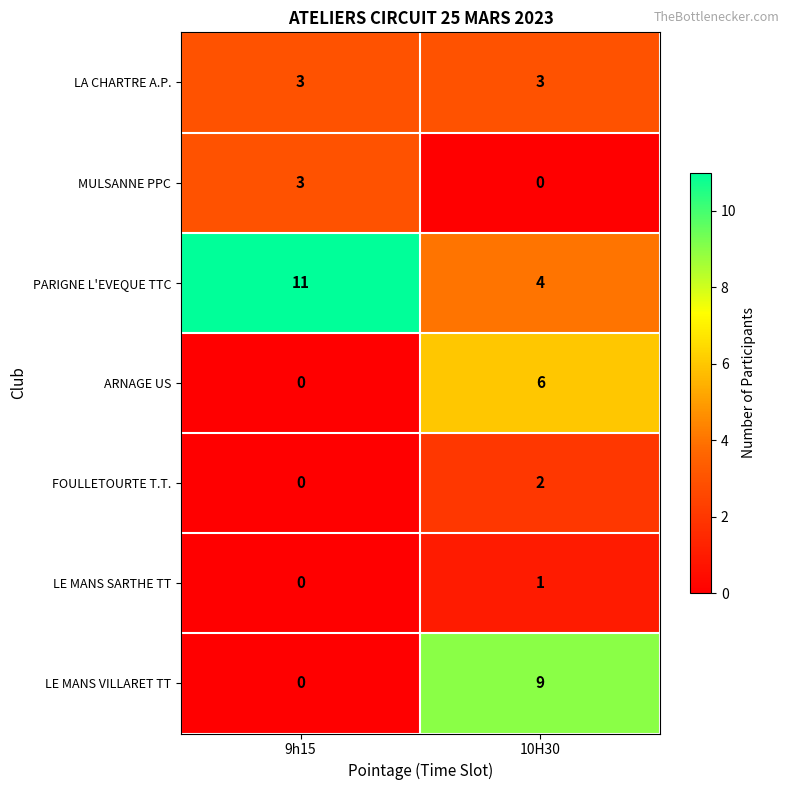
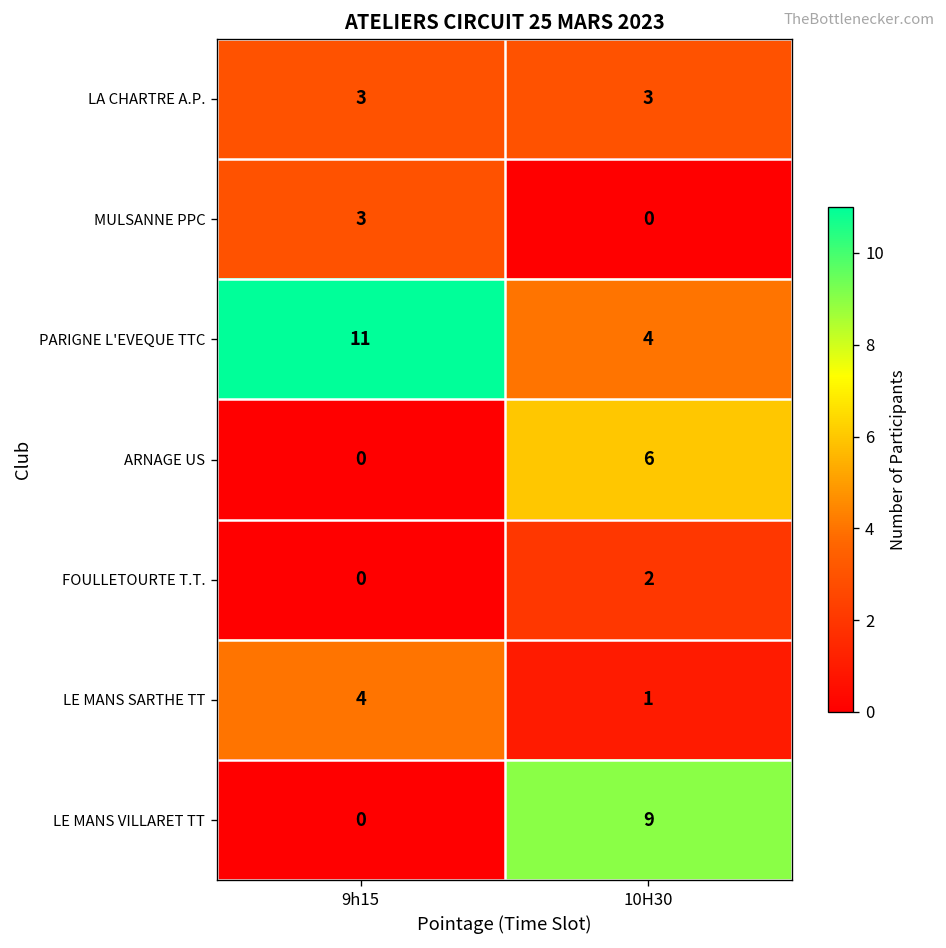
LE MANS SARTHE TT, 9h15: 0 -> 4
